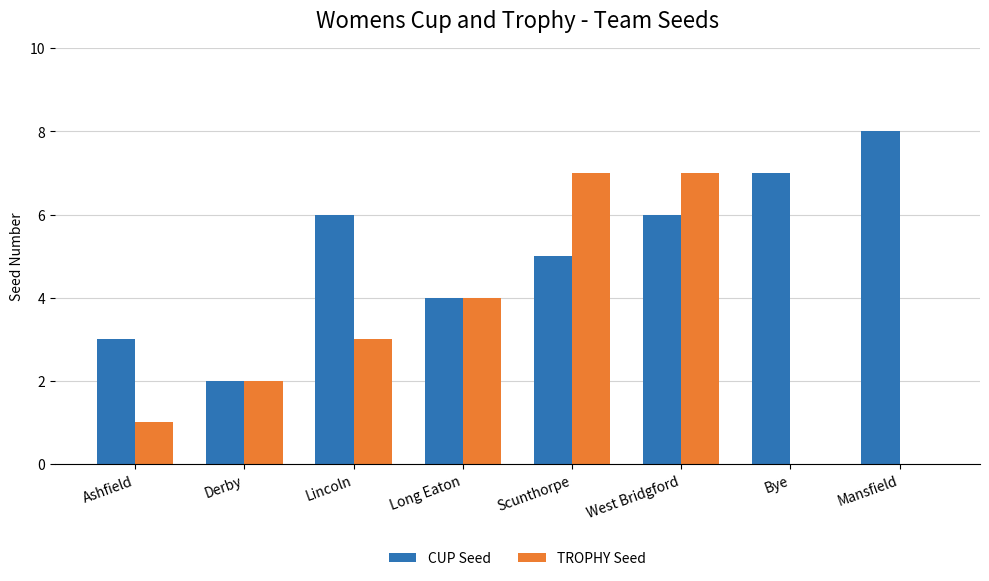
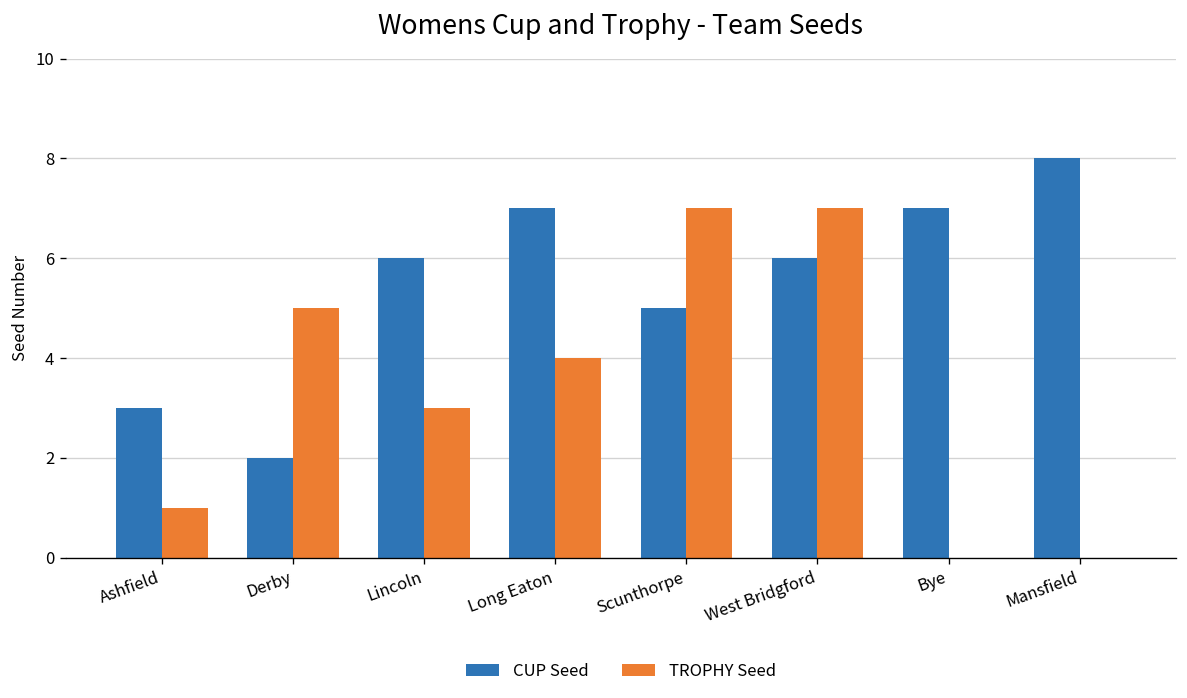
TROPHY Seed, Derby: 2 -> 5
CUP Seed, Long Eaton: 4 -> 7
